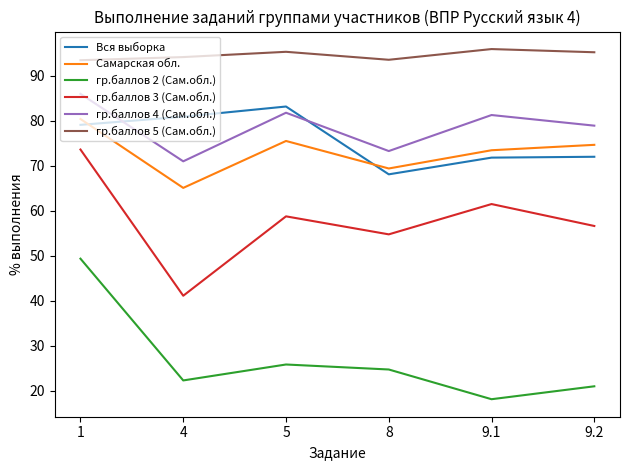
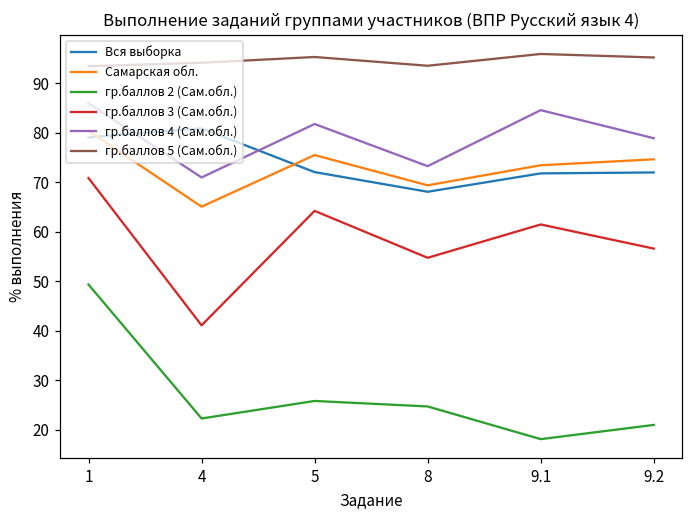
гр.баллов 3 (Сам.обл.), 1: 74 -> 71
Вся выборка, 5: 83 -> 72
гр.баллов 3 (Сам.обл.), 5: 59 -> 64
гр.баллов 4 (Сам.обл.), 9.1: 81 -> 85
